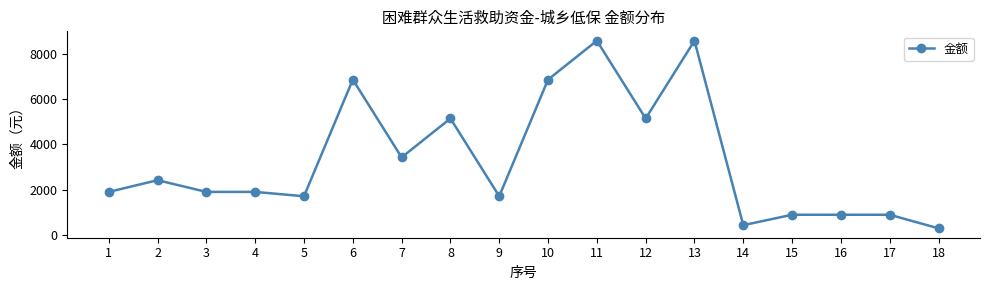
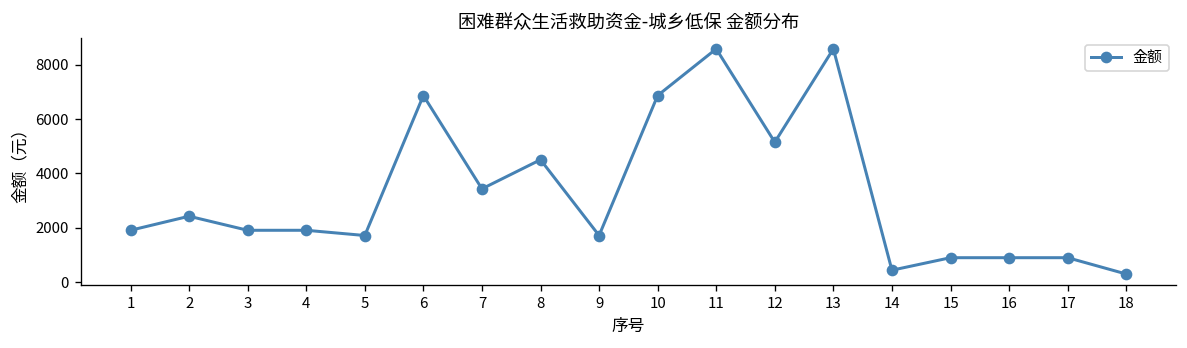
8: 5100 -> 4500
